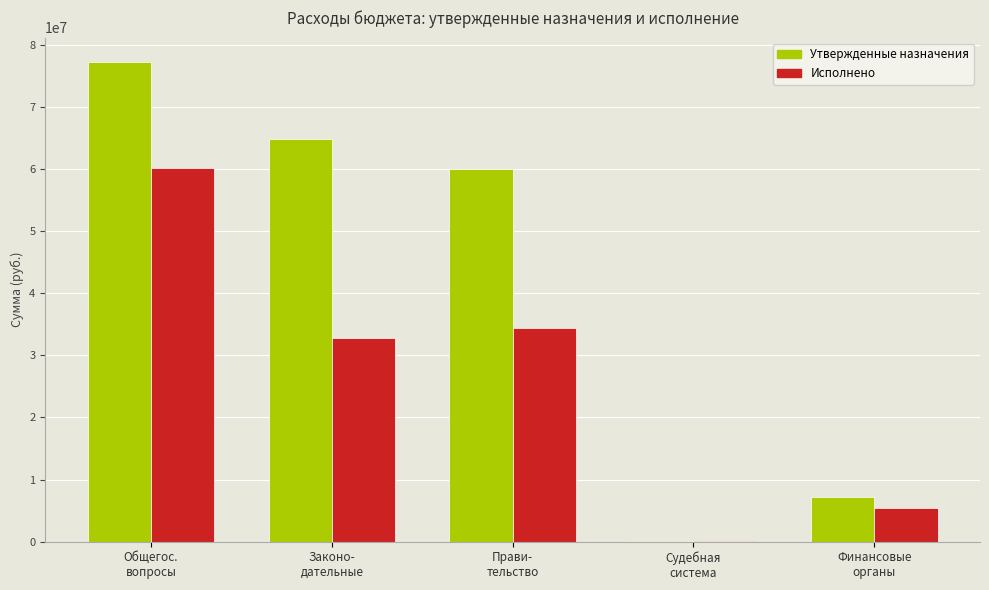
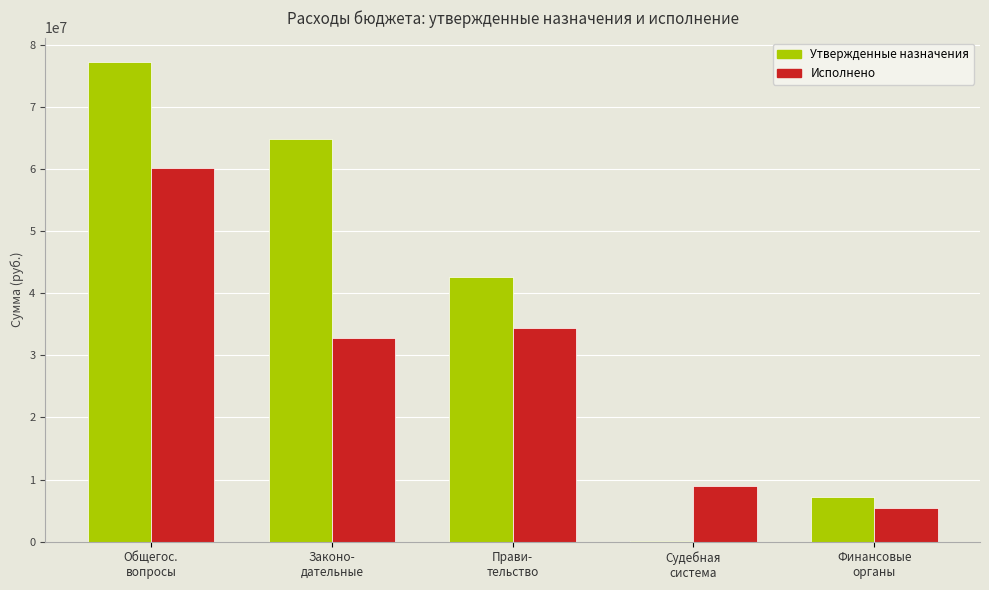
Утвержденные назначения, Прави- тельство: 60000000 -> 43000000
Исполнено, Судебная система: 0 -> 9000000
